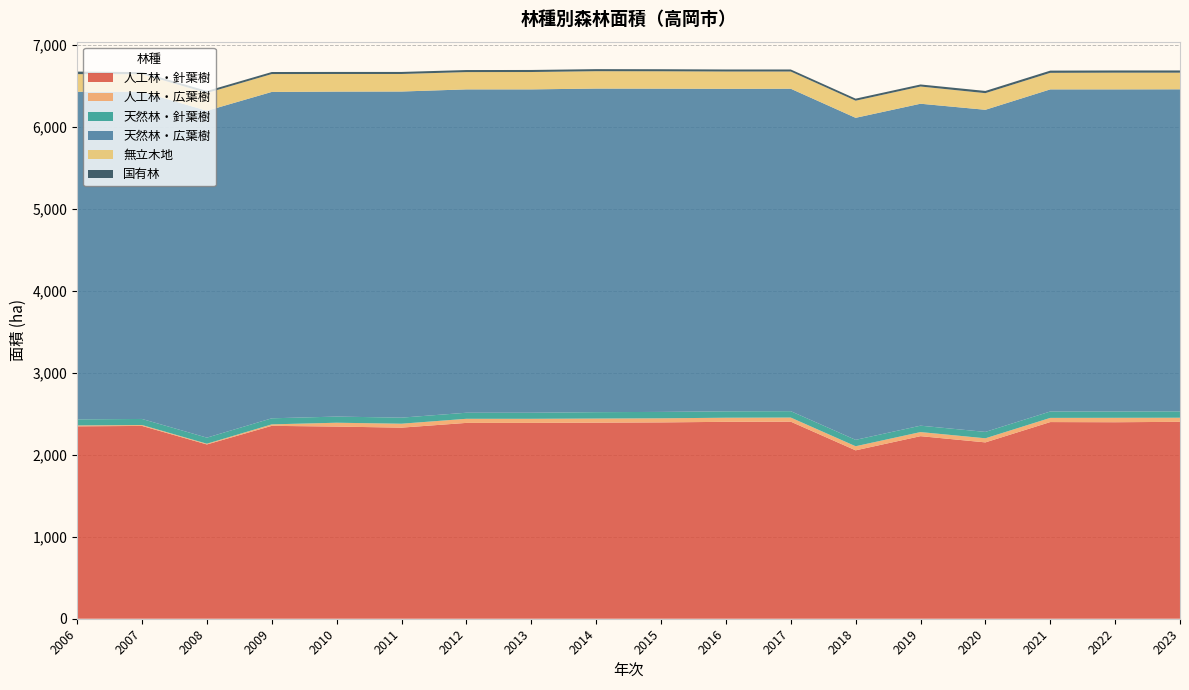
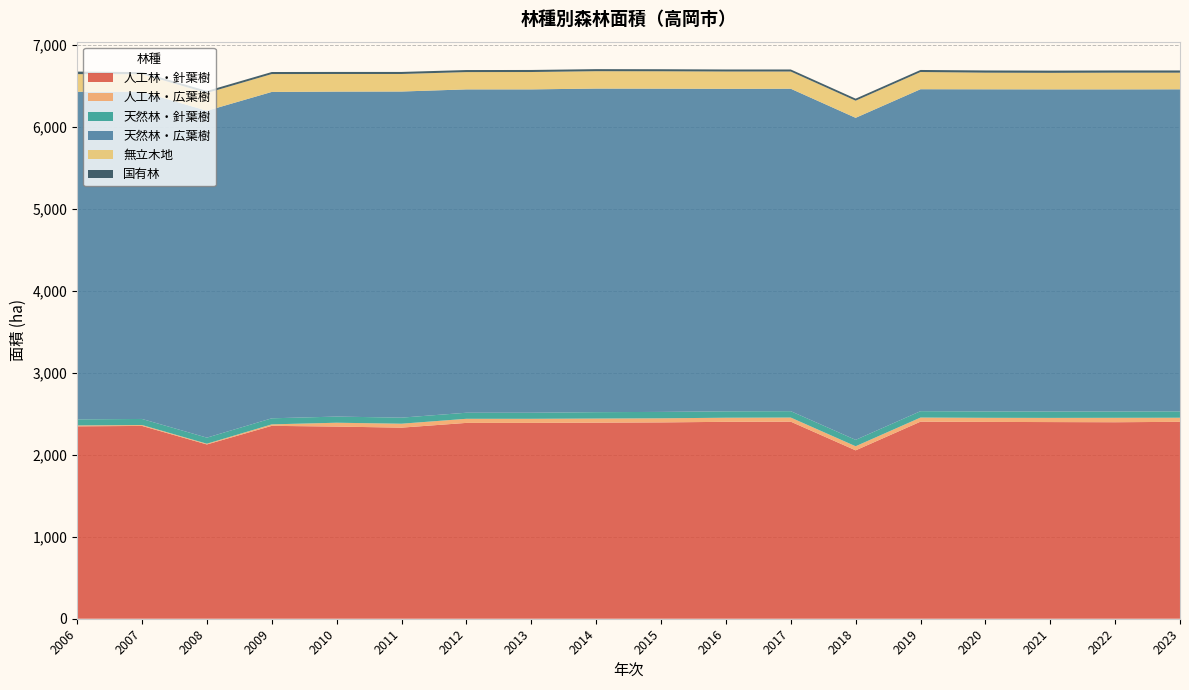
人工林・針葉樹, 2019: 2,200 -> 2,400
人工林・針葉樹, 2020: 2,200 -> 2,400
